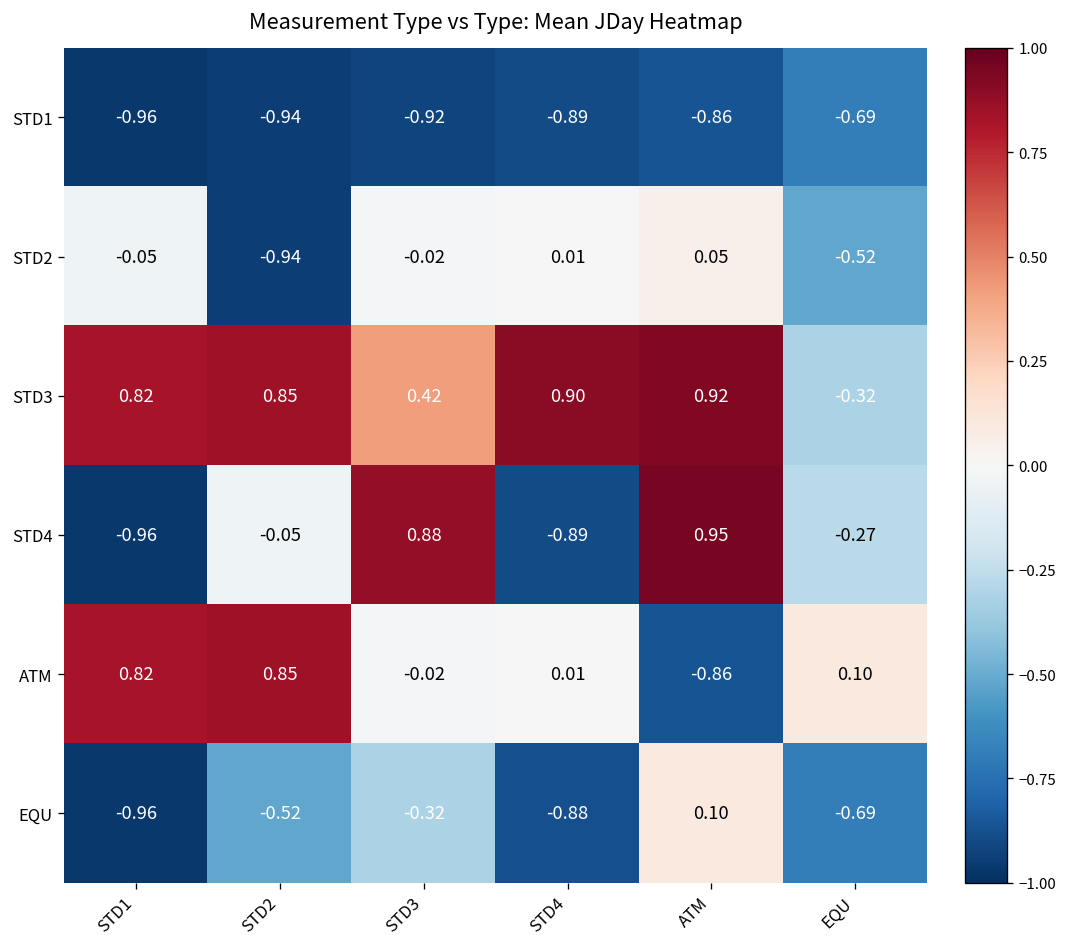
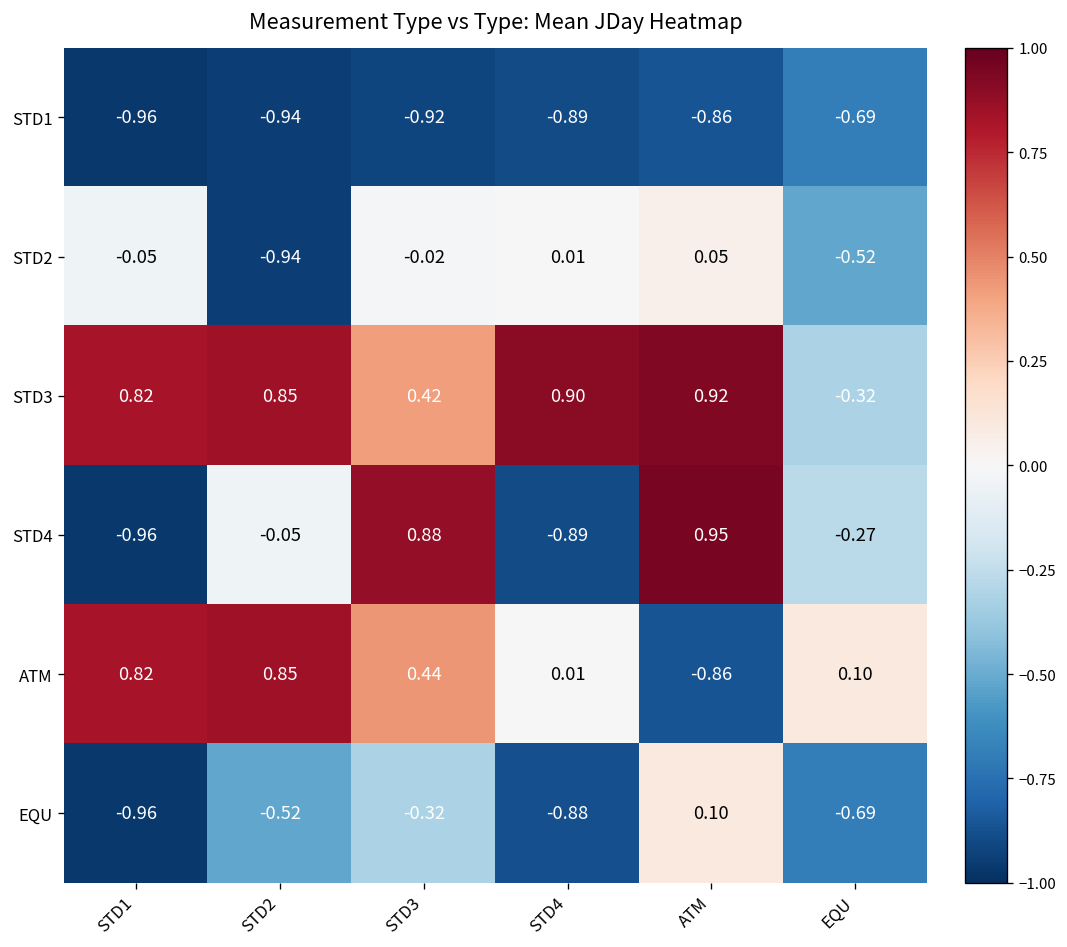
ATM, STD3: -0.02 -> 0.44
